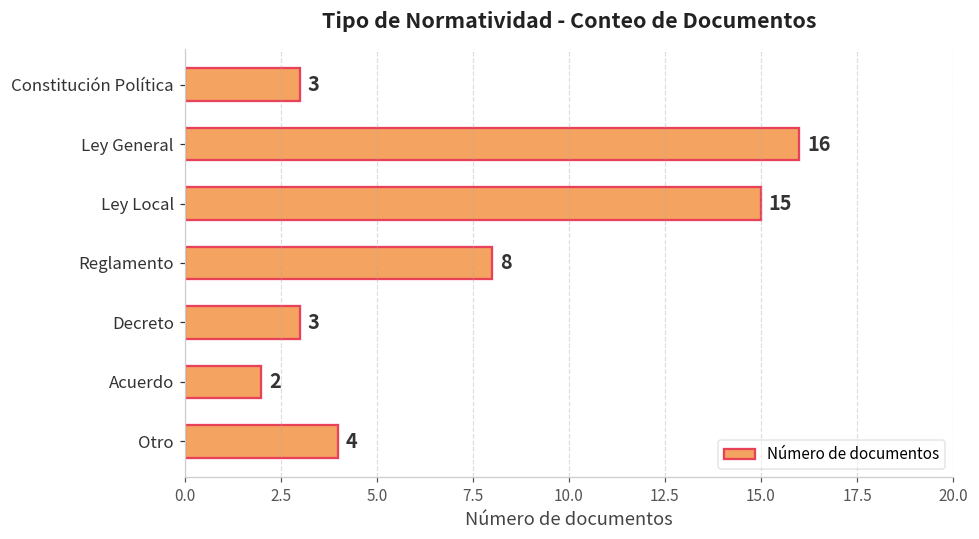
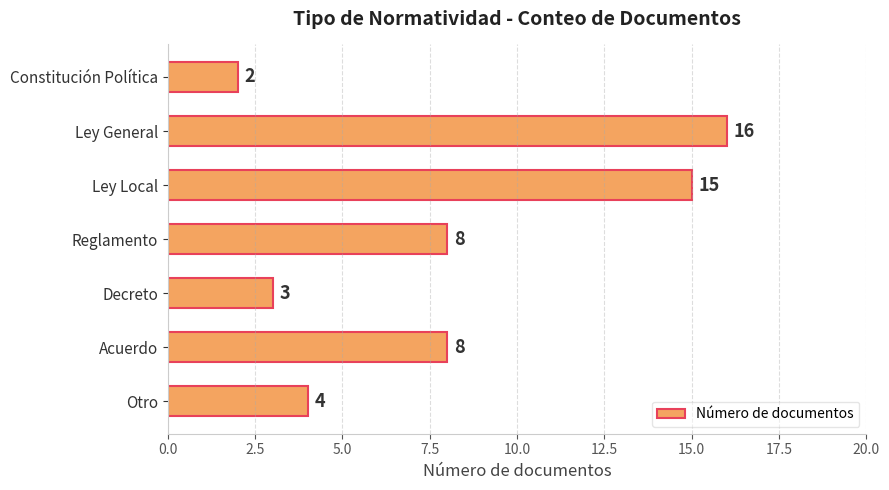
Constitución Política: 3 -> 2
Acuerdo: 2 -> 8
